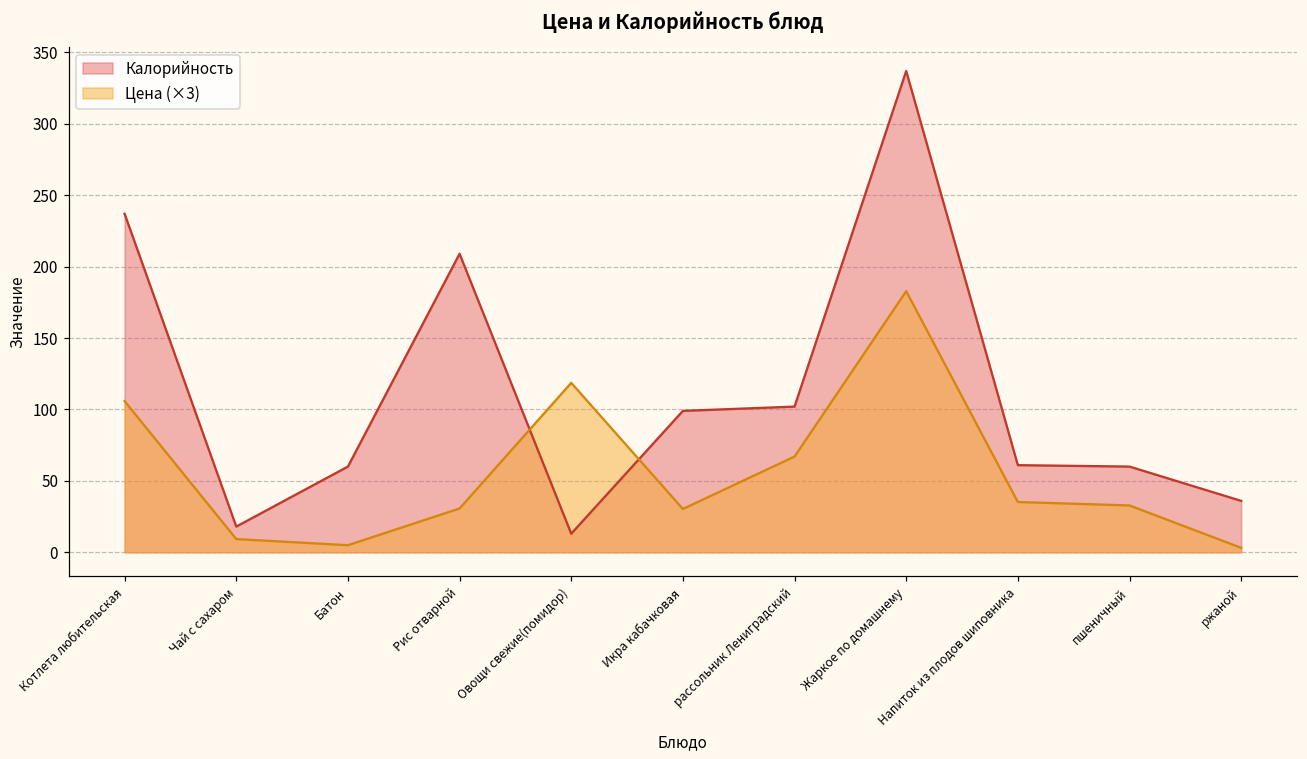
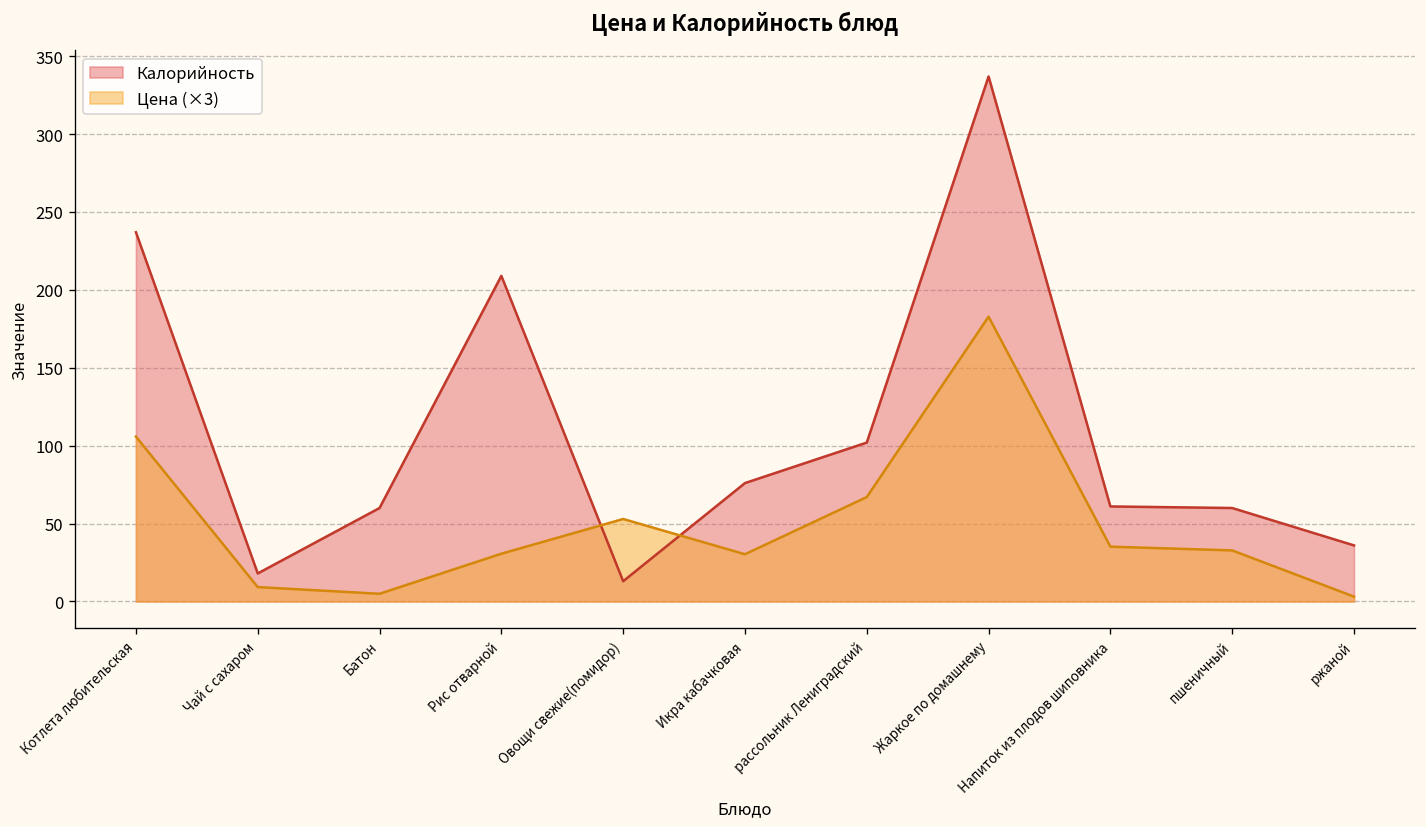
Цена (×3), Овощи свежие(помидор): 119 -> 53
Калорийность, Икра кабачковая: 99 -> 76
